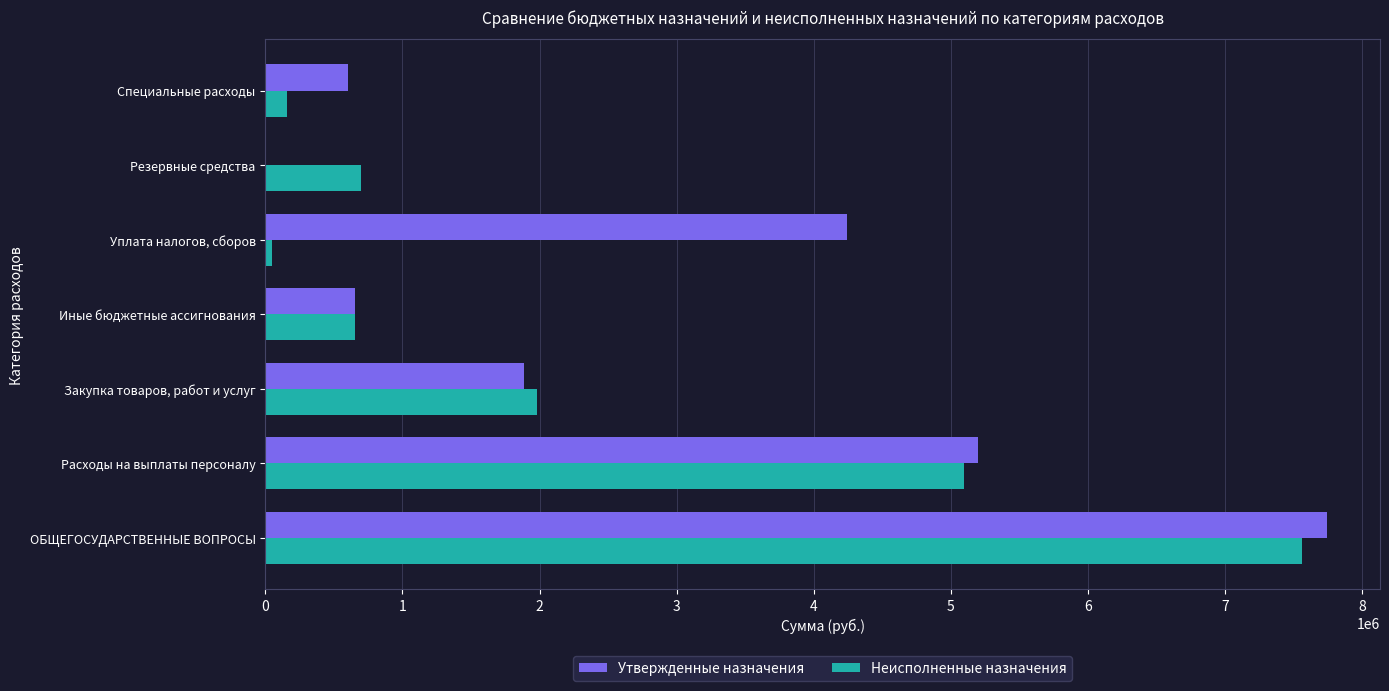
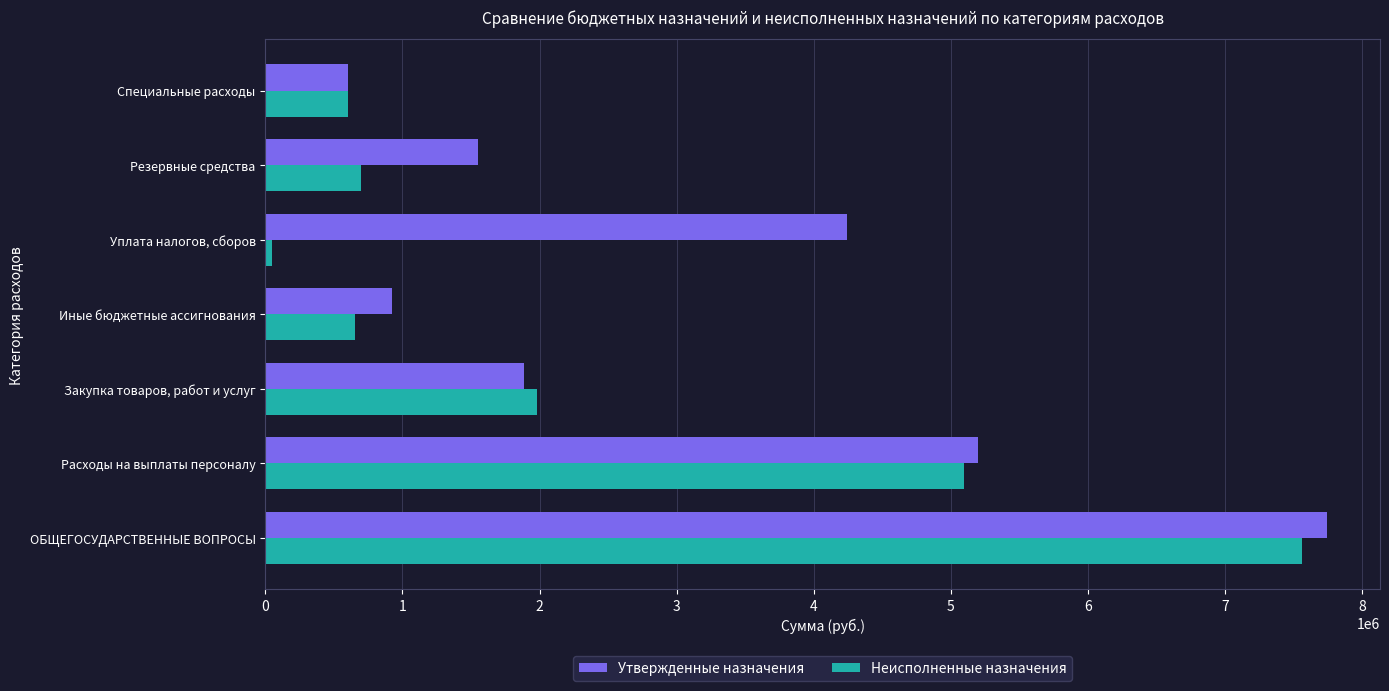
Неисполненные назначения, Специальные расходы: 160000 -> 600000
Утвержденные назначения, Резервные средства: 10000 -> 1550000
Утвержденные назначения, Иные бюджетные ассигнования: 650000 -> 930000
